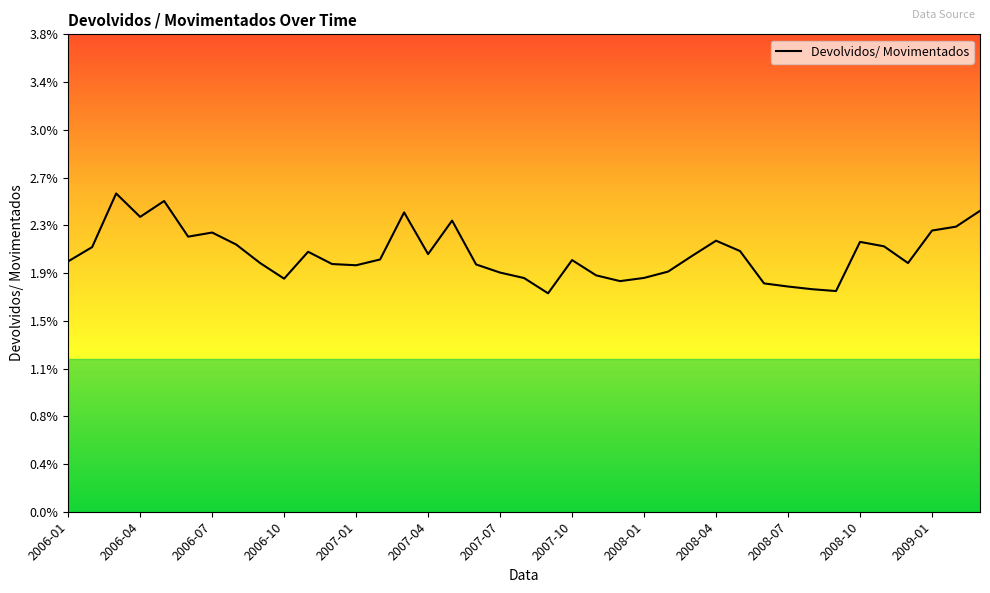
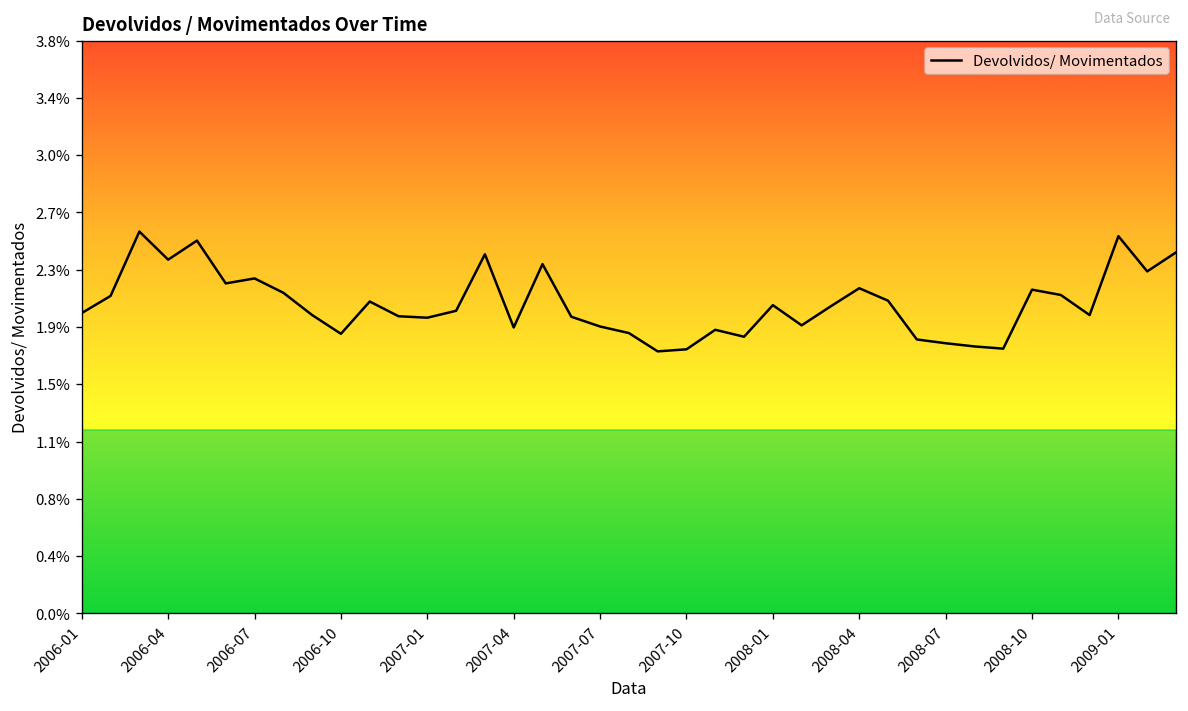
2007-04: 2.06% -> 1.90%
2007-10: 2.01% -> 1.76%
2008-01: 1.87% -> 2.05%
2009-01: 2.24% -> 2.51%
